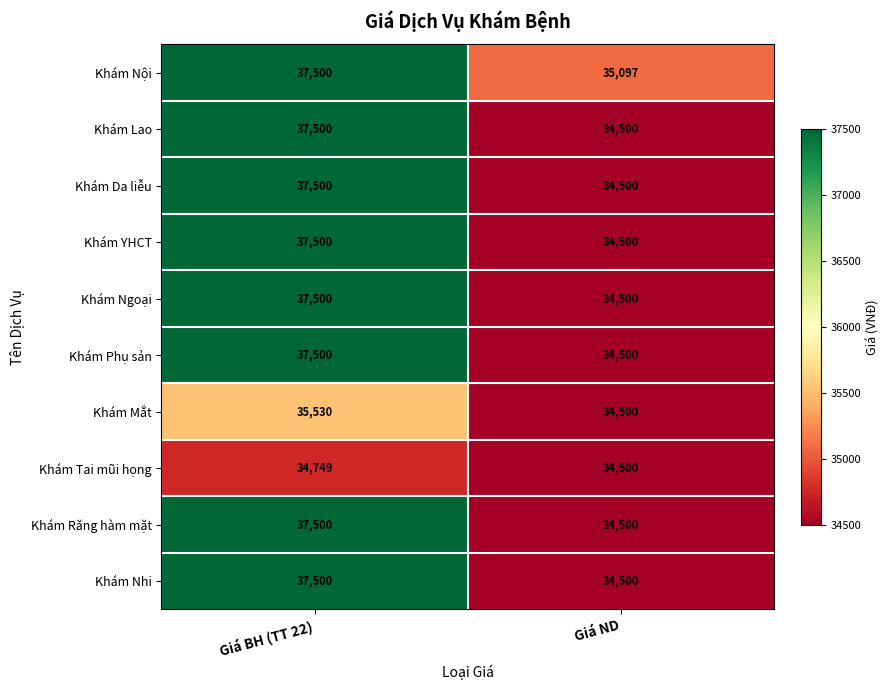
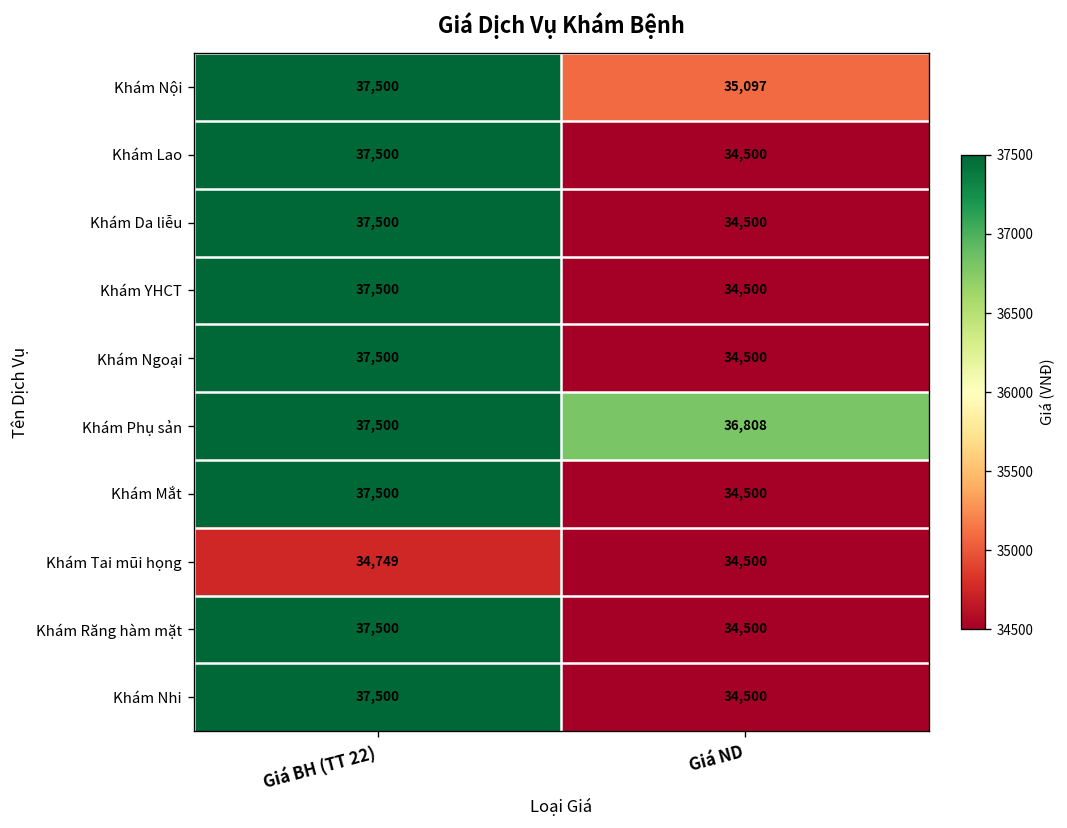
Khám Phụ sản, Giá ND: 34,500 -> 36,808
Khám Mắt, Giá BH (TT 22): 35,530 -> 37,500
